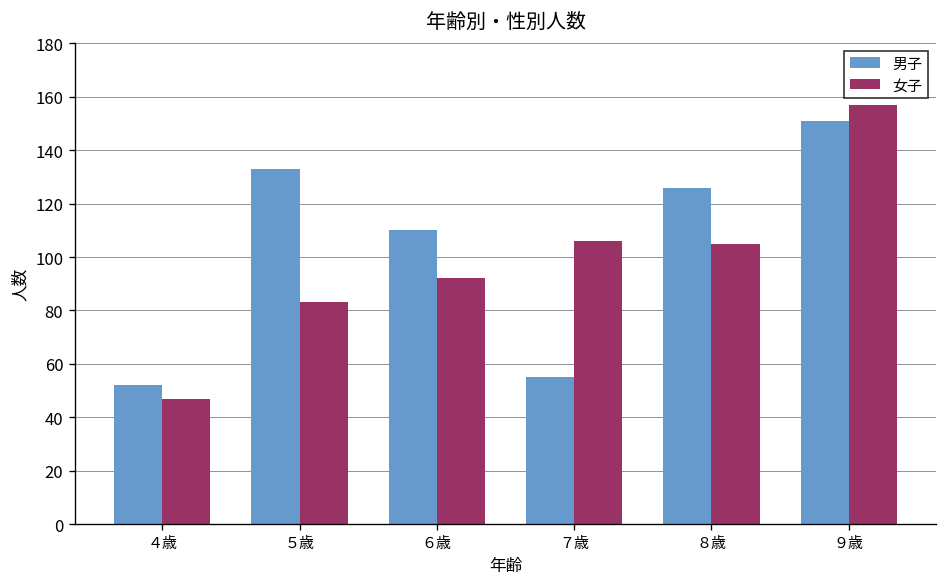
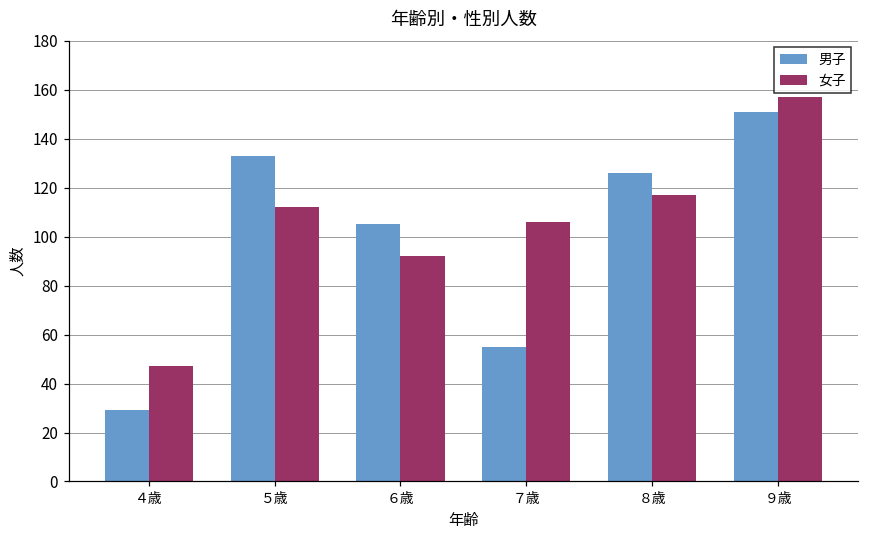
男子, ４歳: 52 -> 29
女子, ５歳: 83 -> 112
男子, ６歳: 110 -> 105
女子, ８歳: 105 -> 117
